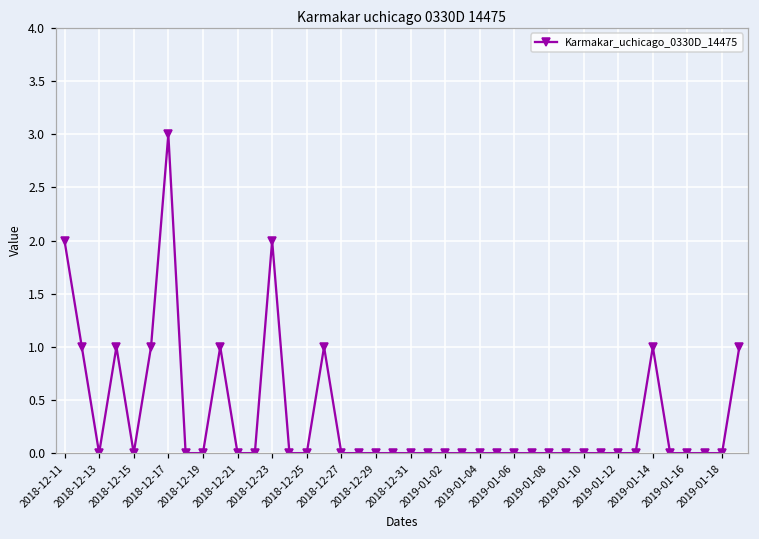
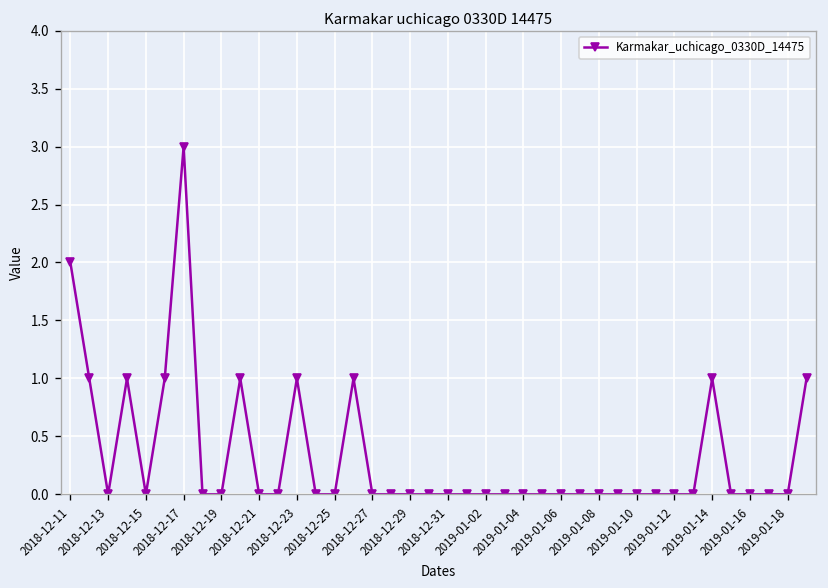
2018-12-23: 2 -> 1
